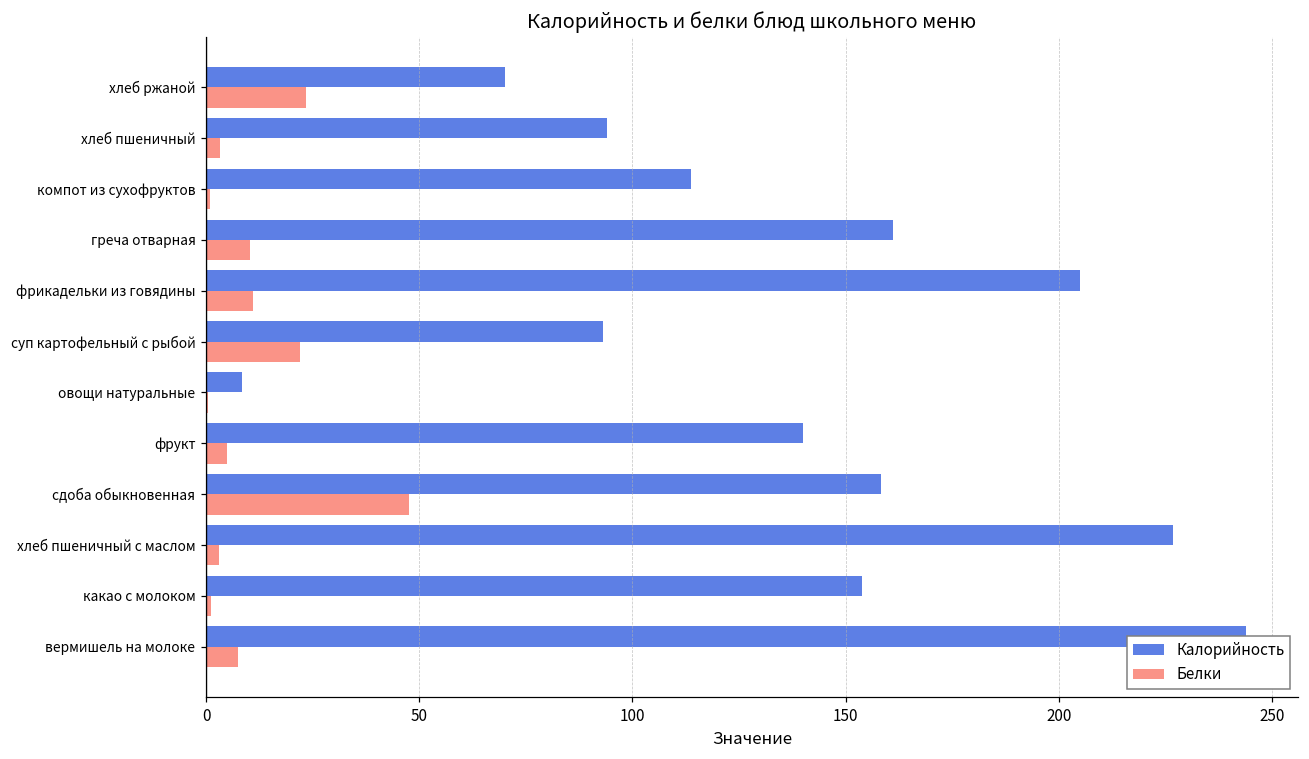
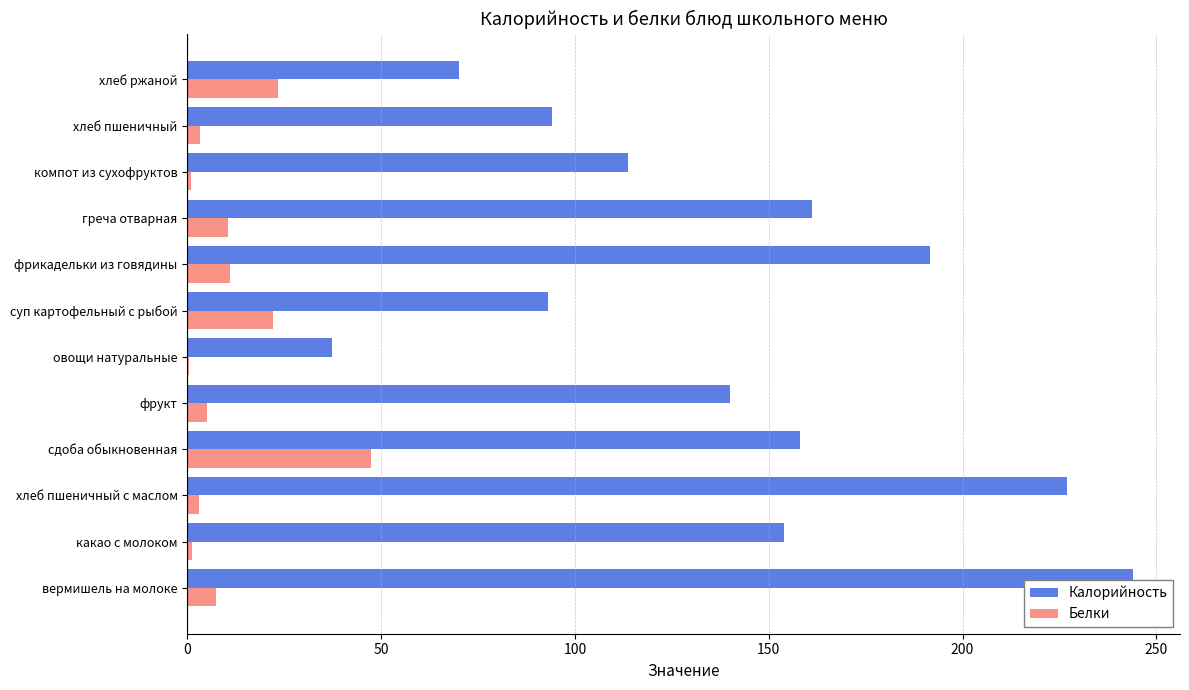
Калорийность, фрикадельки из говядины: 205 -> 192
Калорийность, овощи натуральные: 8 -> 37
